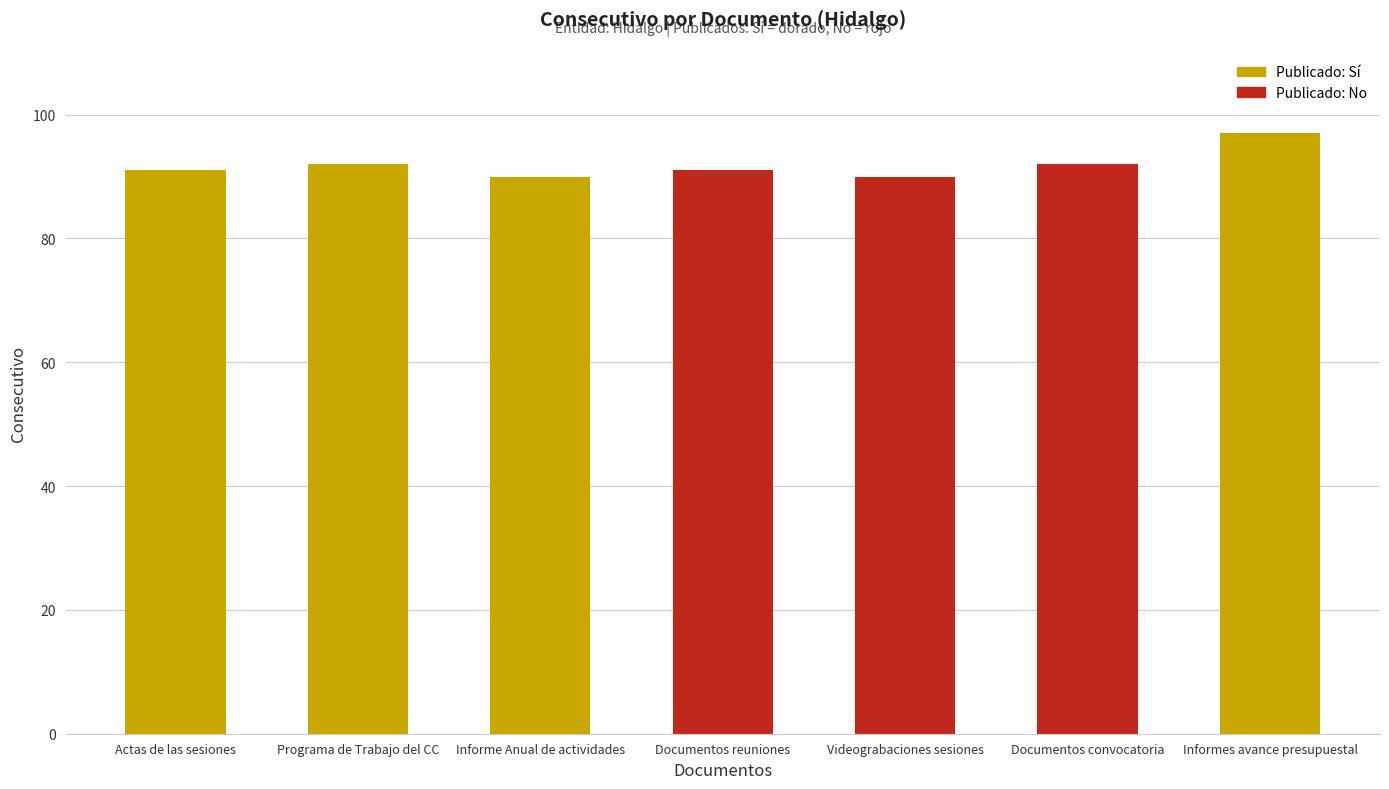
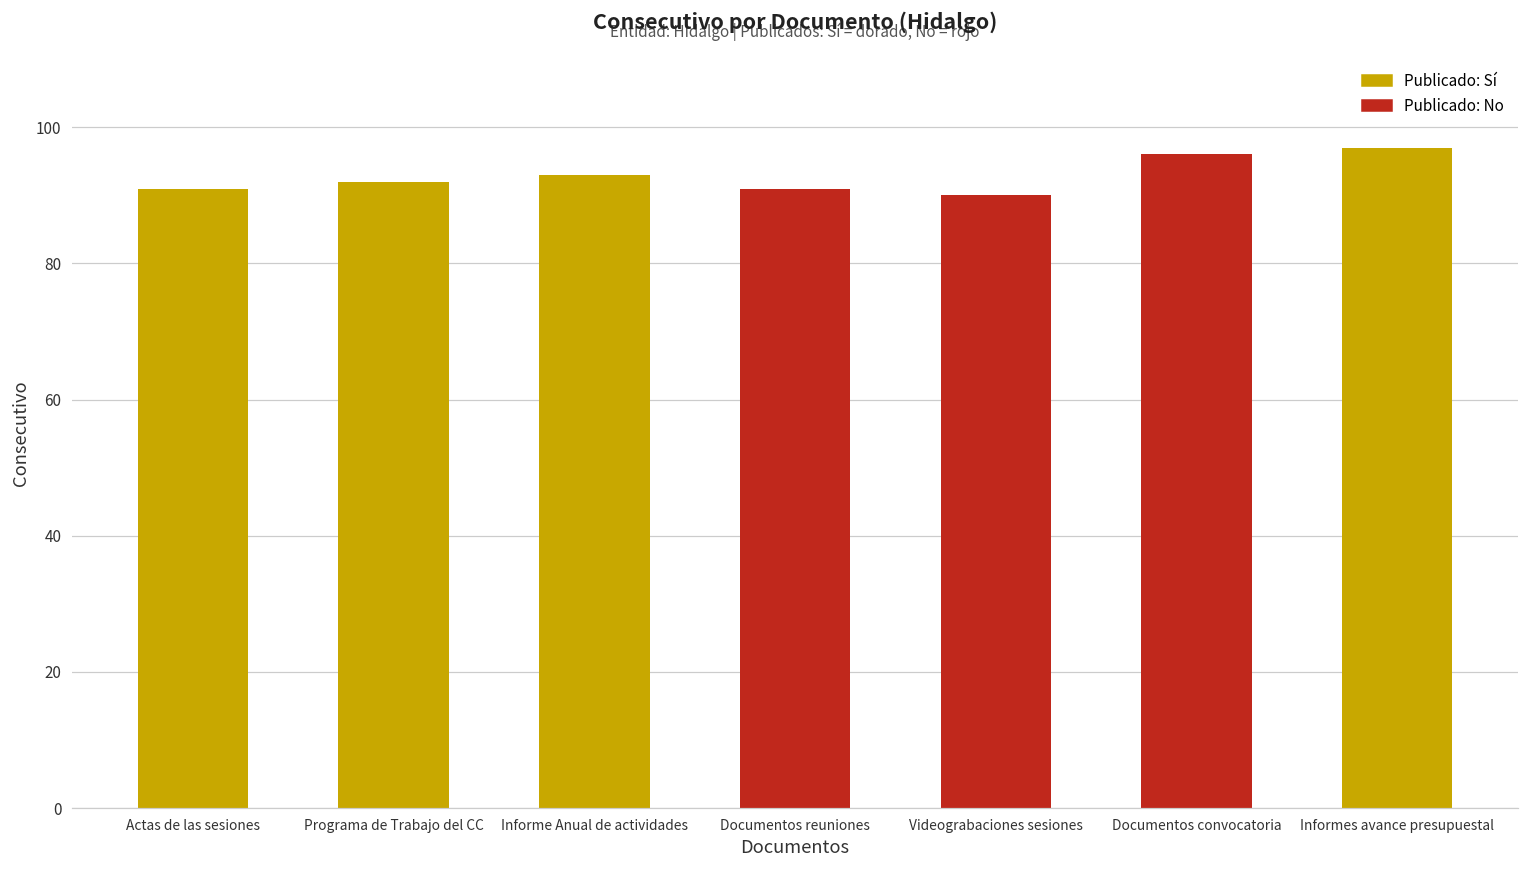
Informe Anual de actividades: 90 -> 93
Documentos convocatoria: 92 -> 96
